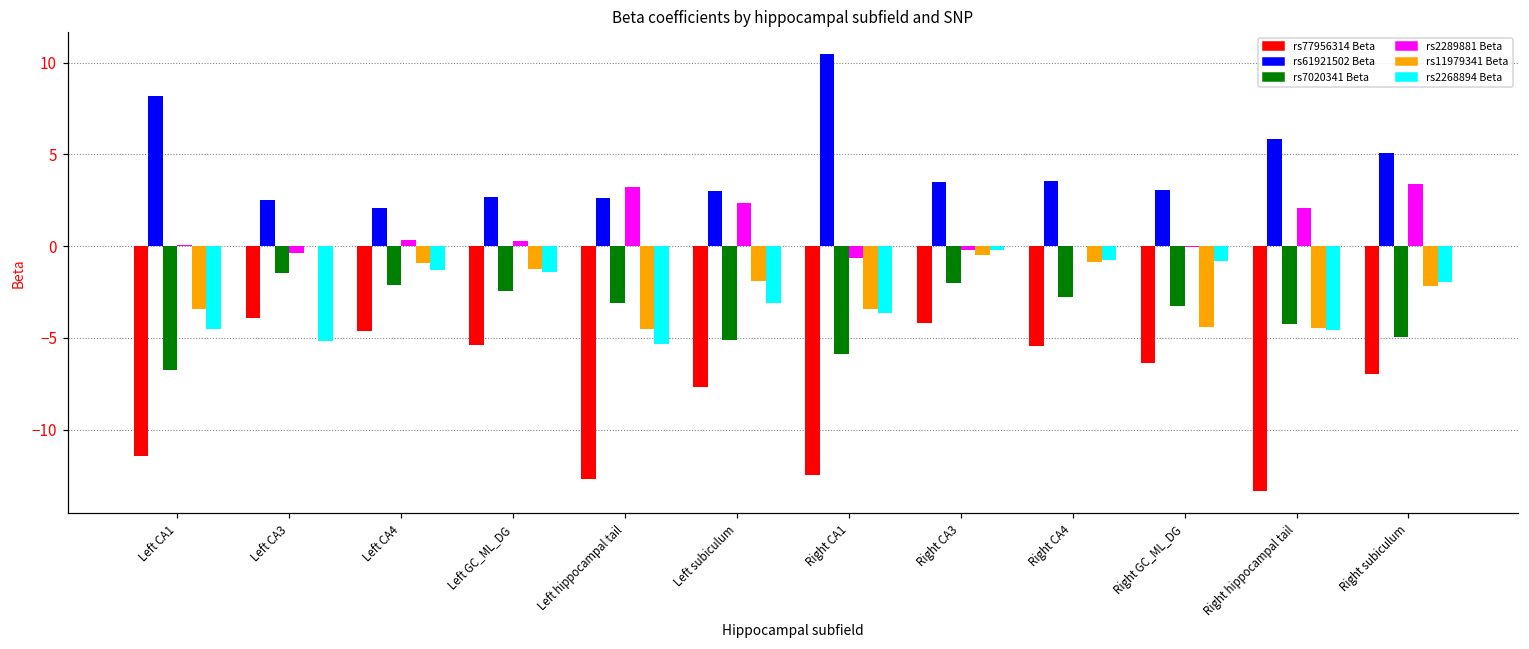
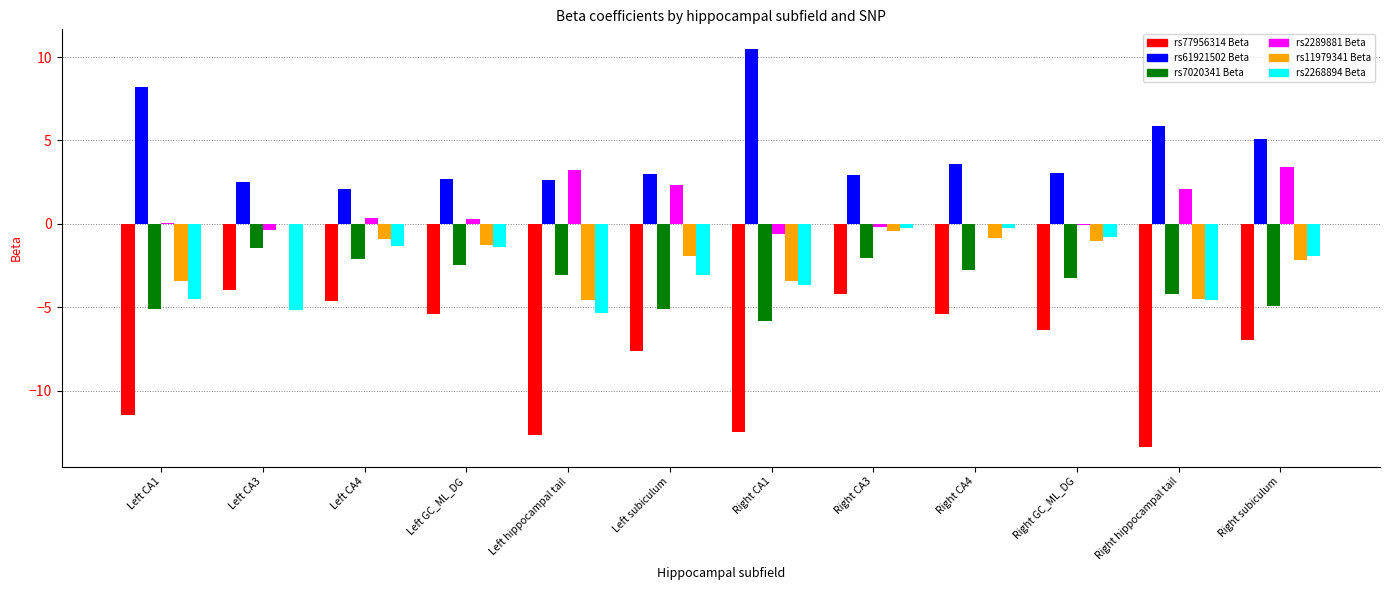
rs7020341 Beta, Left CA1: -6.7 -> -5.1
rs61921502 Beta, Right CA3: 3.5 -> 2.9
rs2268894 Beta, Right CA4: -0.8 -> -0.3
rs11979341 Beta, Right GC_ML_DG: -4.4 -> -1.1
